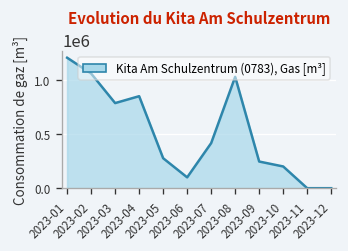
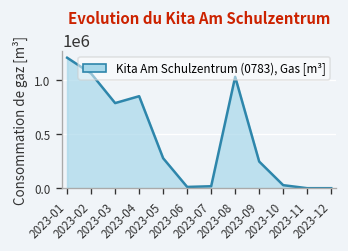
2023-06: 100000 -> 0
2023-07: 400000 -> 0
2023-10: 200000 -> 0
